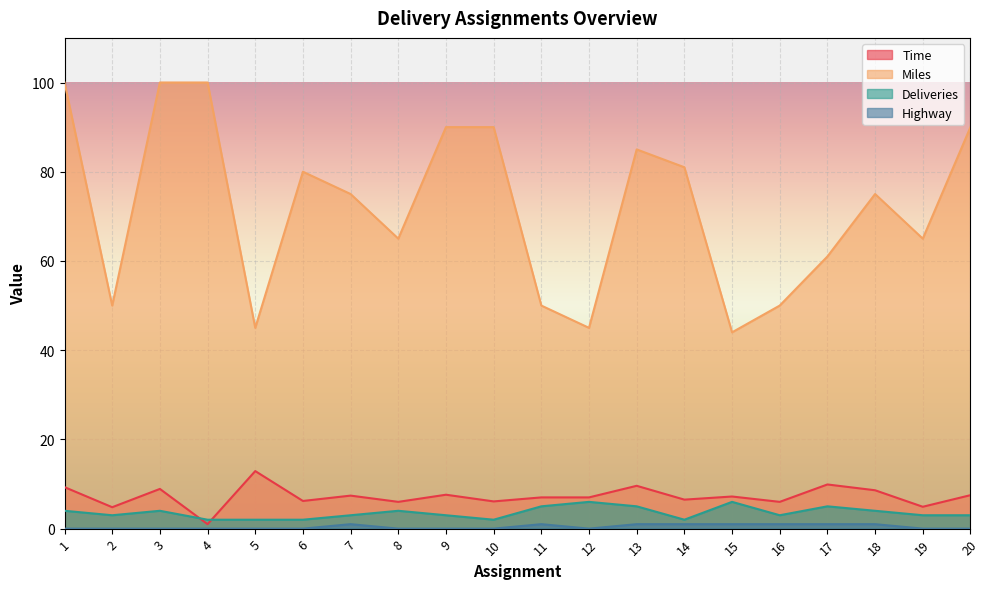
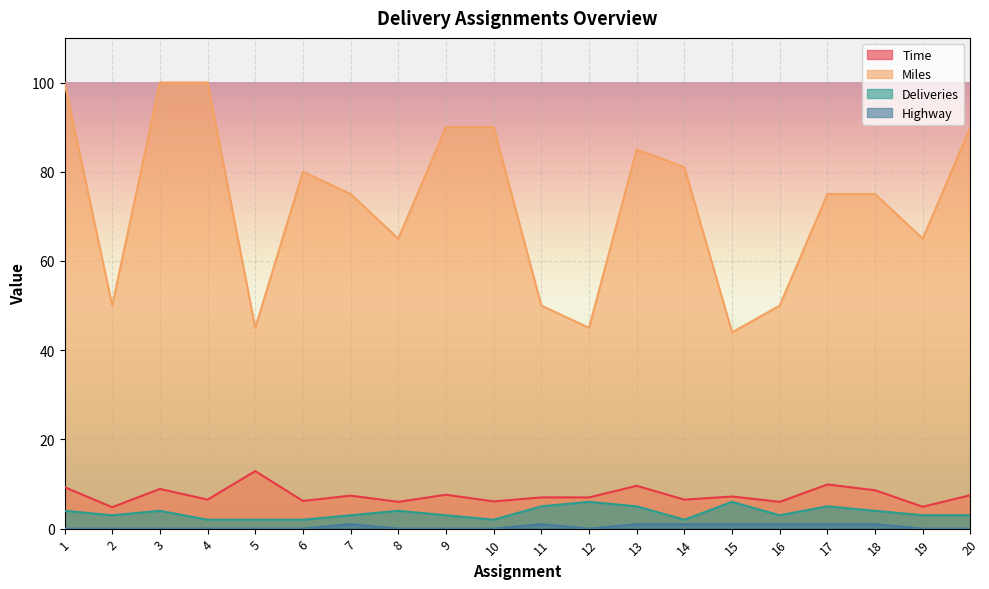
Time, 4: 1 -> 7
Miles, 17: 61 -> 75
